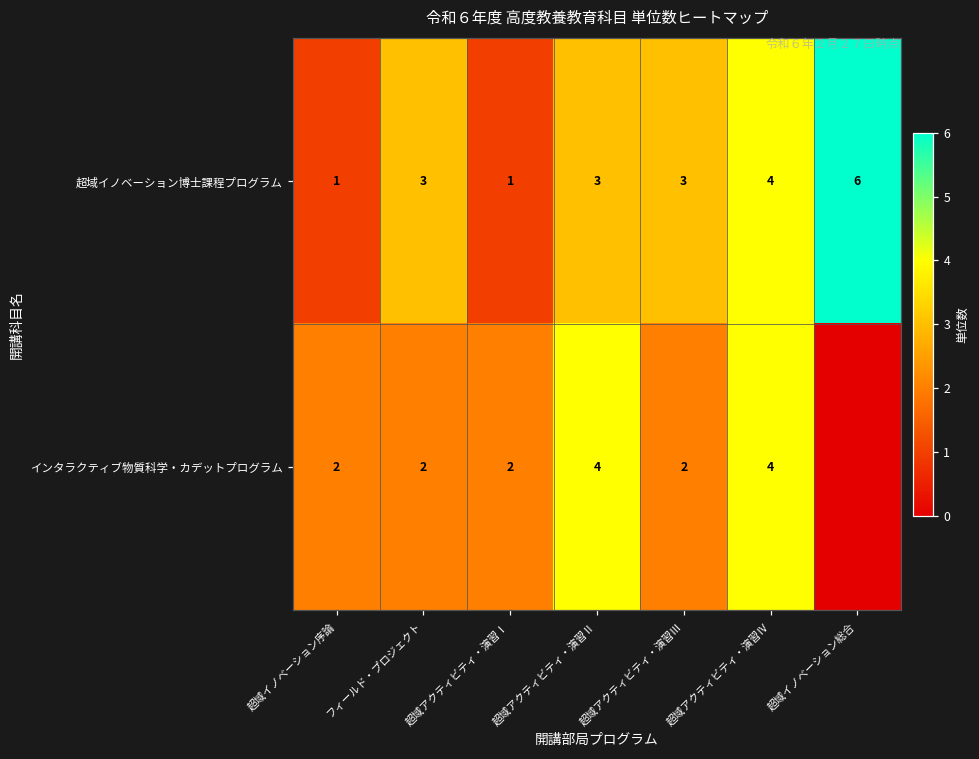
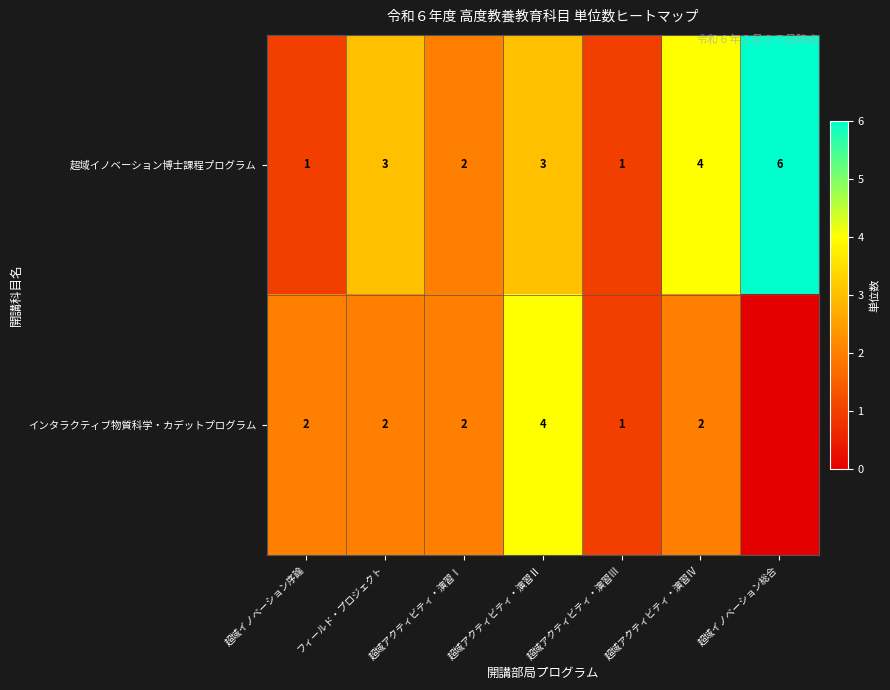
超域イノベーション博士課程プログラム, 超域アクティビティ・演習Ⅰ: 1 -> 2
超域イノベーション博士課程プログラム, 超域アクティビティ・演習Ⅲ: 3 -> 1
インタラクティブ物質科学・カデットプログラム, 超域アクティビティ・演習Ⅲ: 2 -> 1
インタラクティブ物質科学・カデットプログラム, 超域アクティビティ・演習Ⅳ: 4 -> 2
